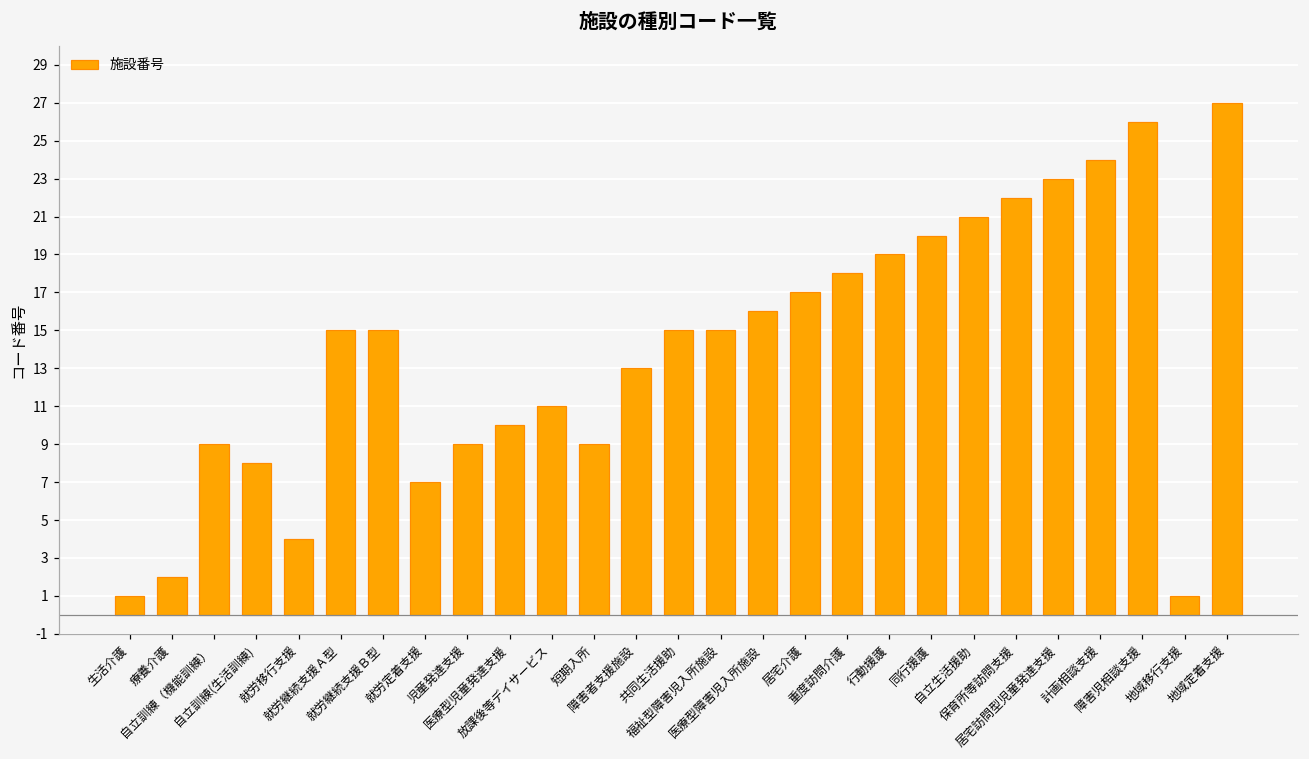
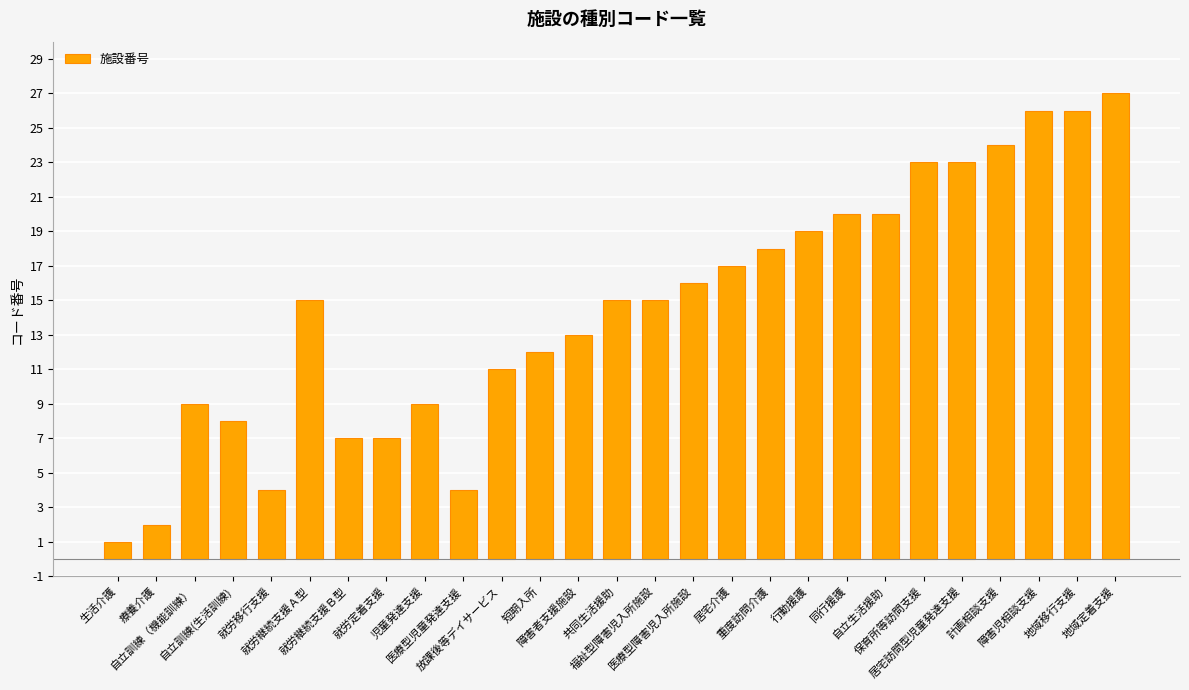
就労継続支援Ｂ型: 15 -> 7
医療型児童発達支援: 10 -> 4
短期入所: 9 -> 12
自立生活援助: 21 -> 20
保育所等訪問支援: 22 -> 23
地域移行支援: 1 -> 26
